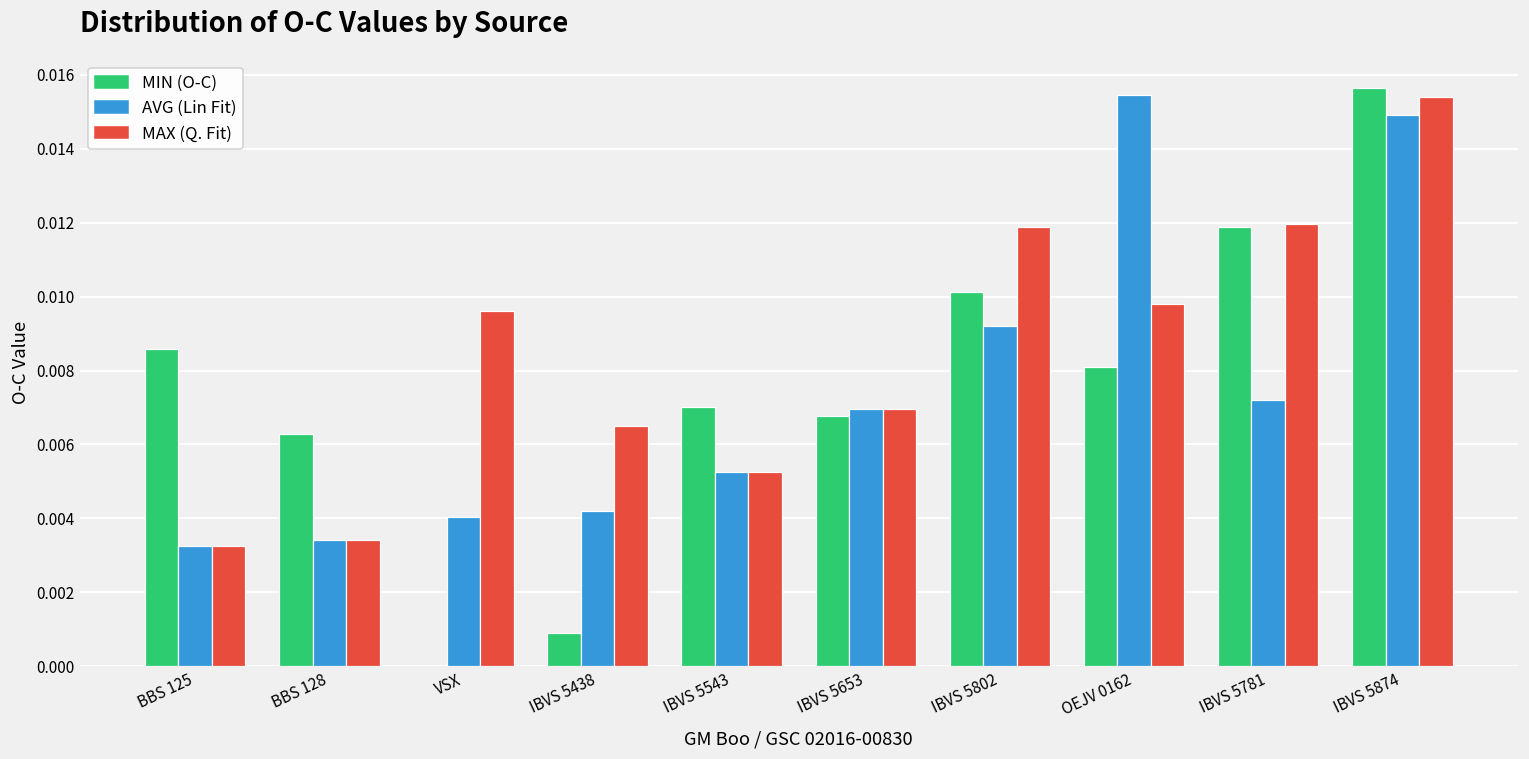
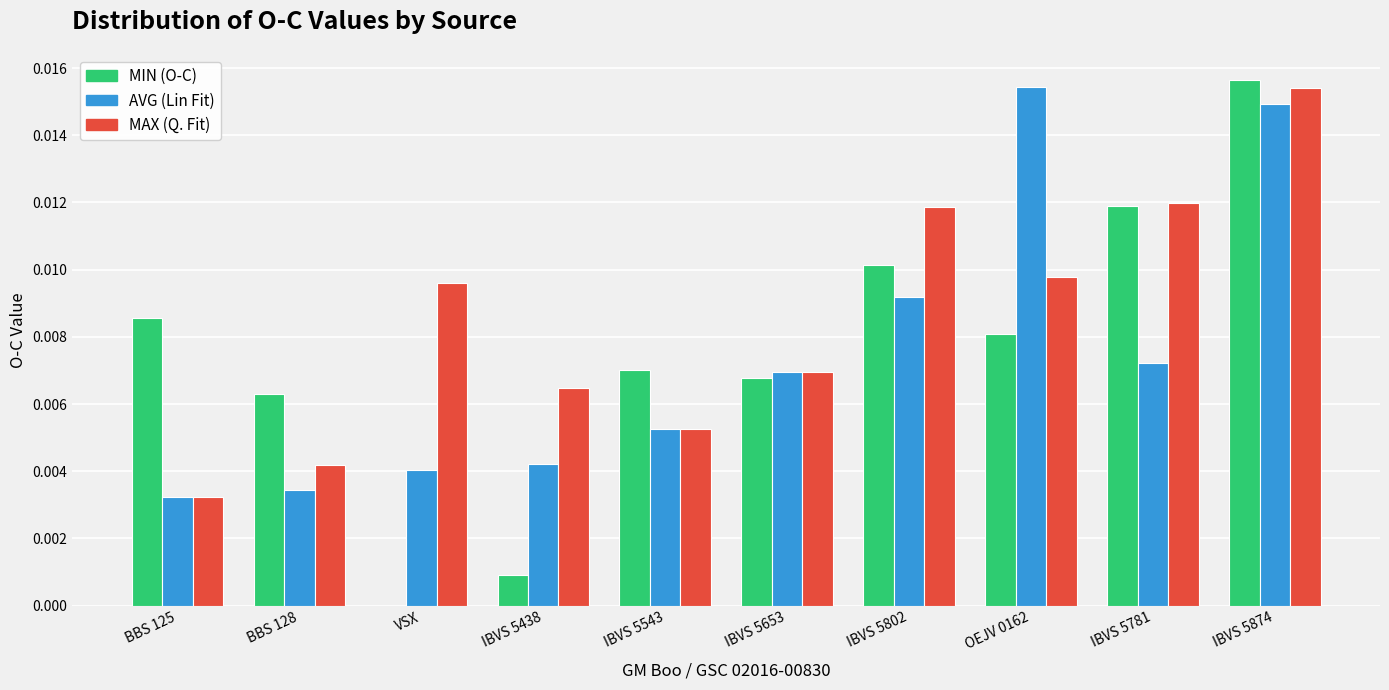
MAX (Q. Fit), BBS 128: 0.0034 -> 0.0042
